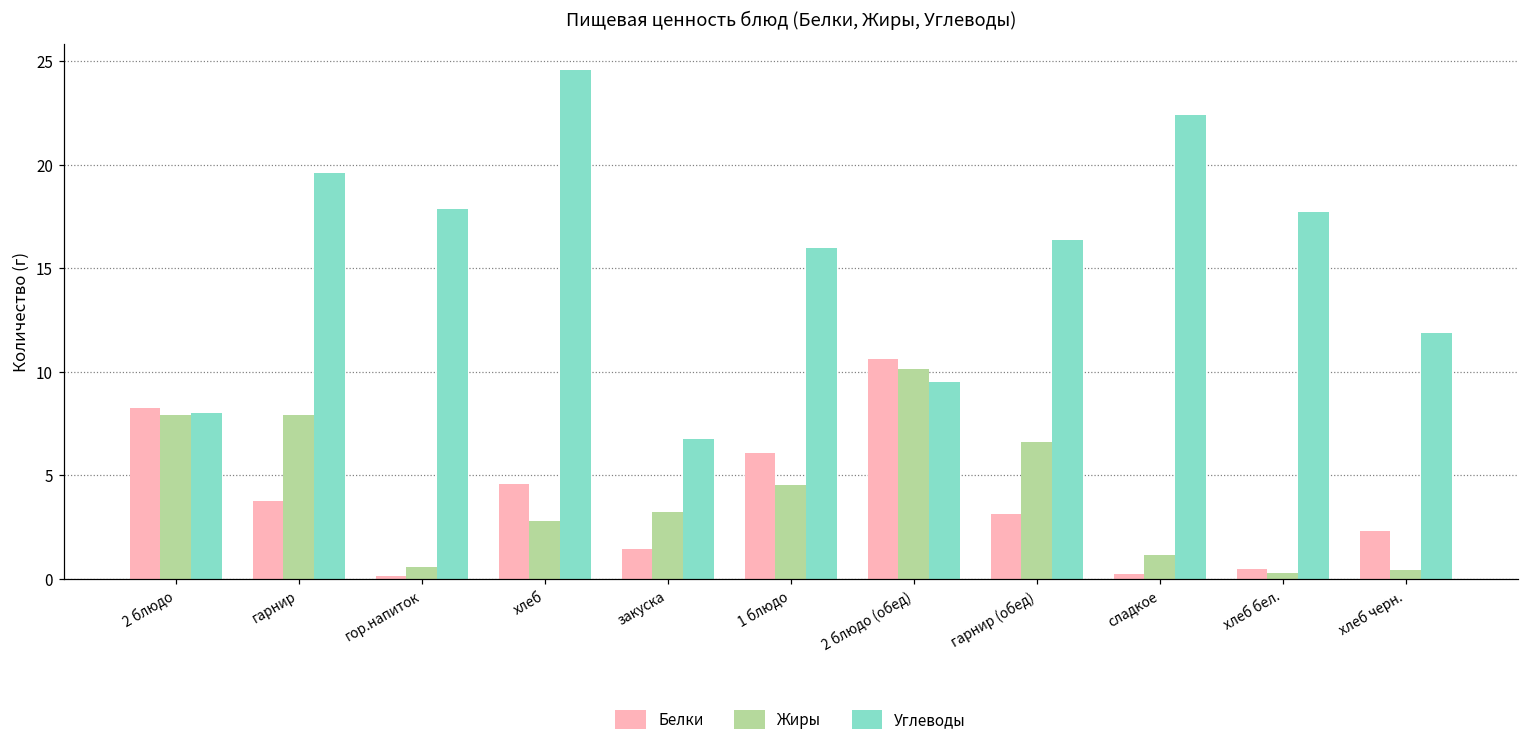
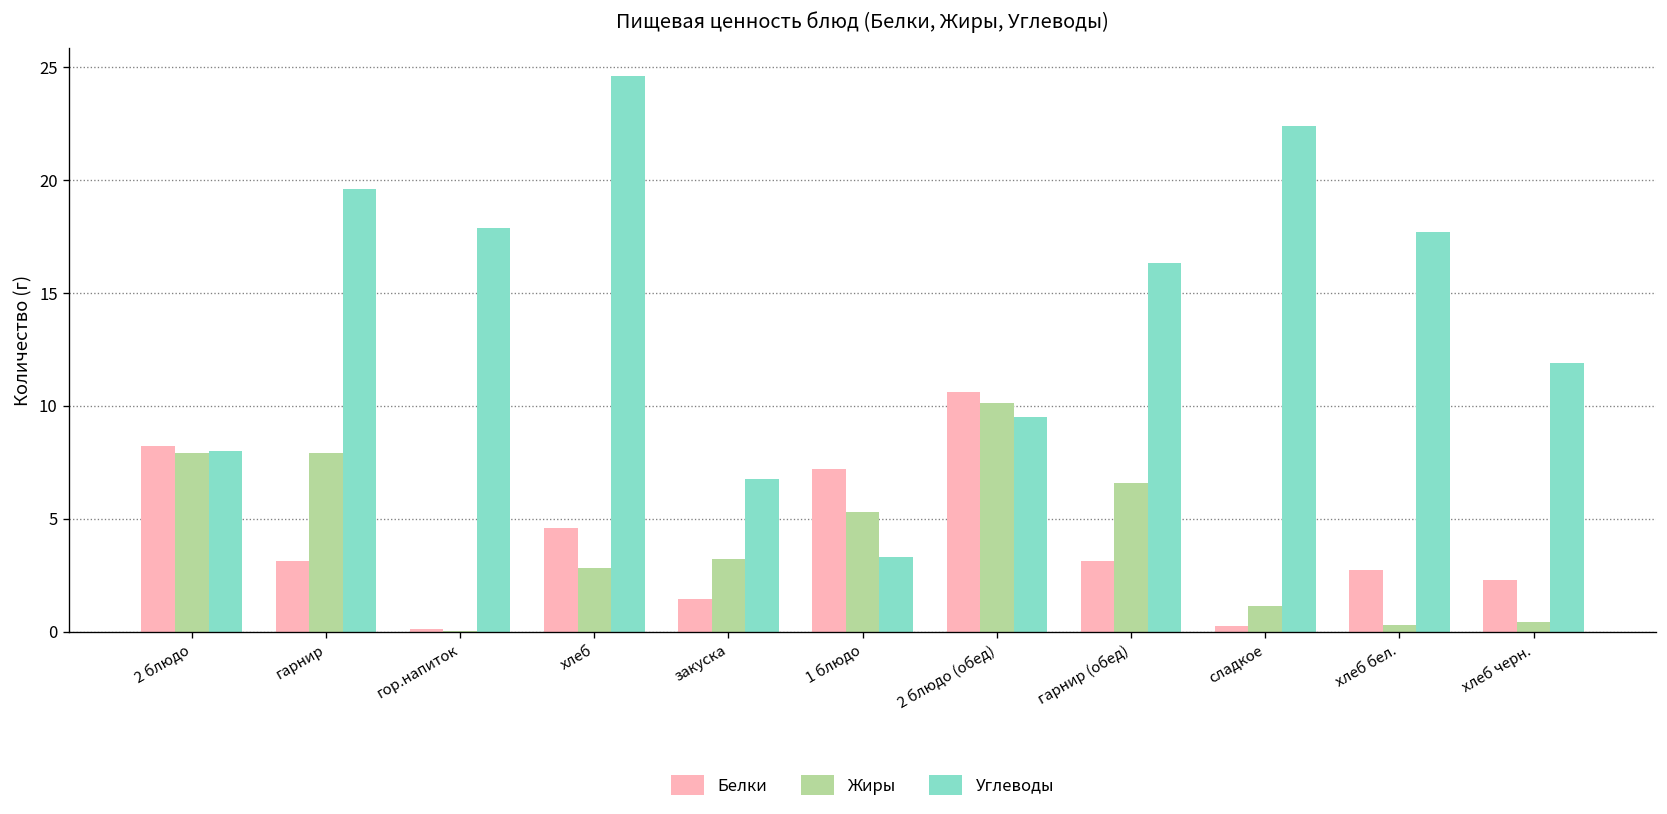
Белки, гарнир: 3.8 -> 3.2
Жиры, гор.напиток: 0.6 -> 0.0
Белки, 1 блюдо: 6.1 -> 7.2
Жиры, 1 блюдо: 4.6 -> 5.3
Углеводы, 1 блюдо: 16.0 -> 3.3
Белки, хлеб бел.: 0.5 -> 2.7
